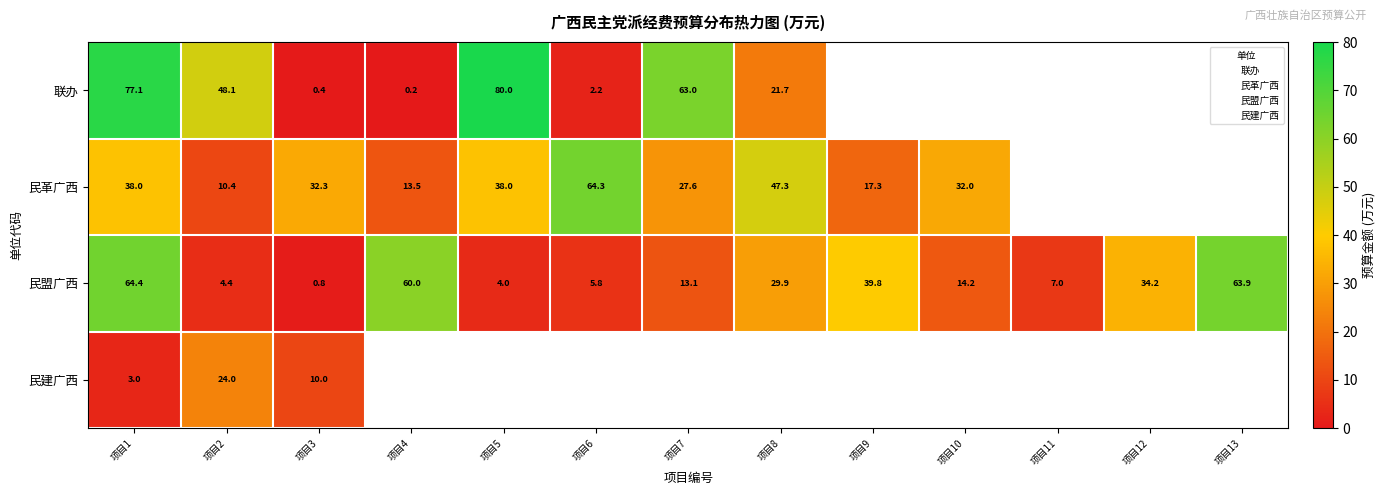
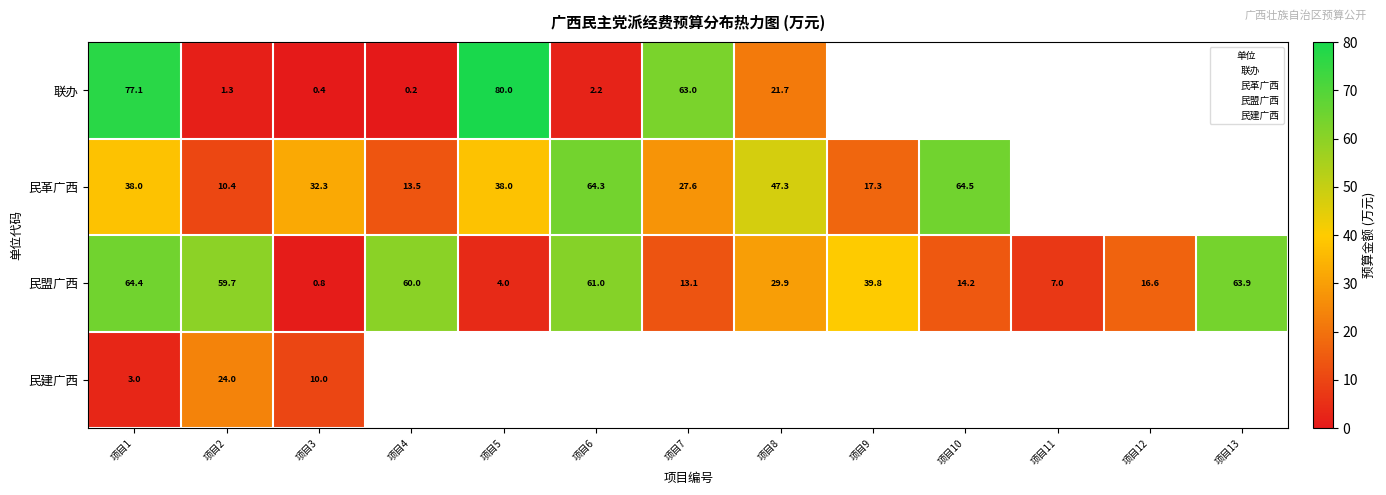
联办, 项目2: 48.1 -> 1.3
民革广西, 项目10: 32.0 -> 64.5
民盟广西, 项目2: 4.4 -> 59.7
民盟广西, 项目6: 5.8 -> 61.0
民盟广西, 项目12: 34.2 -> 16.6
